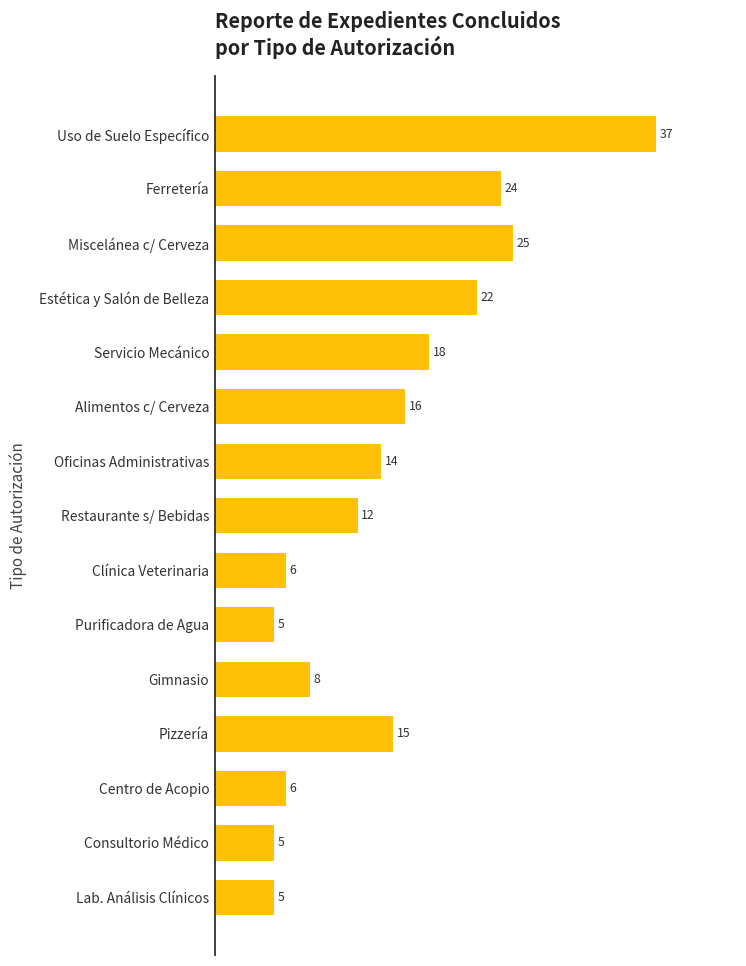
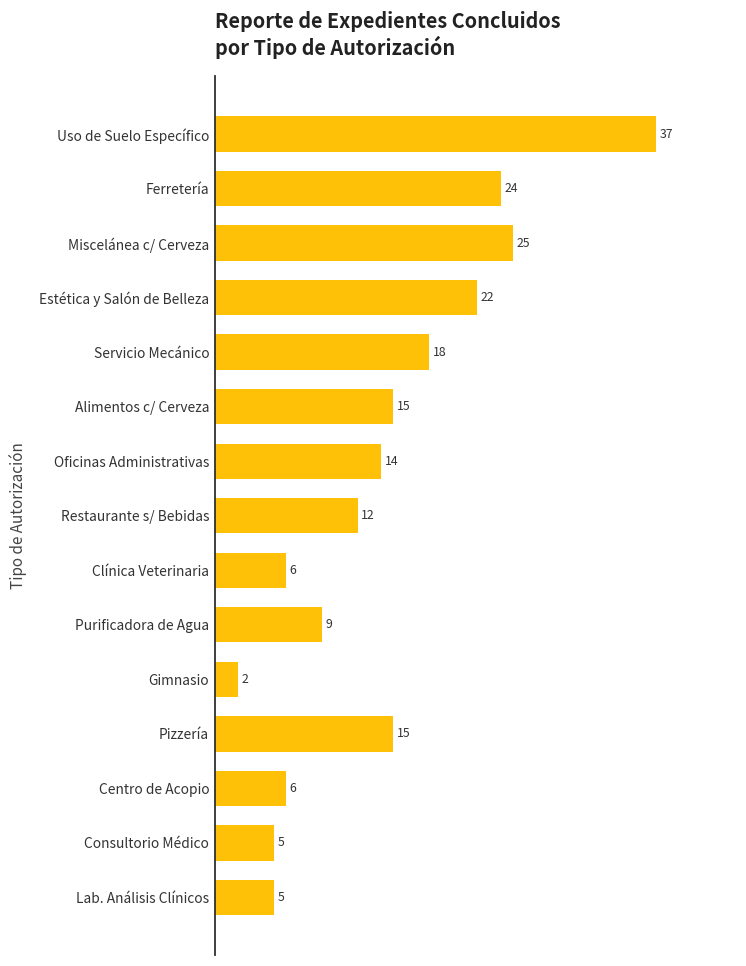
Alimentos c/ Cerveza: 16 -> 15
Purificadora de Agua: 5 -> 9
Gimnasio: 8 -> 2
